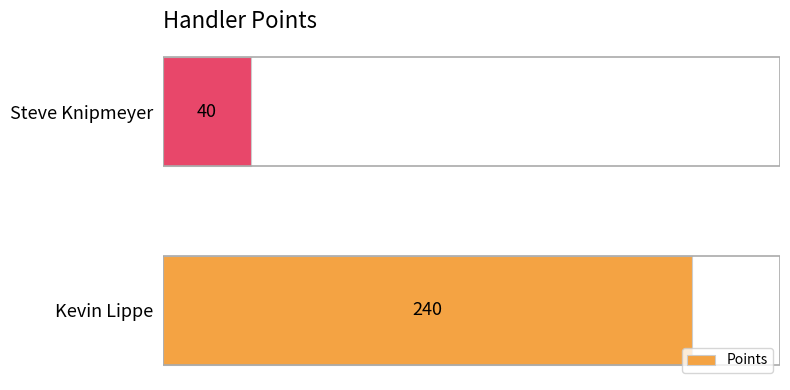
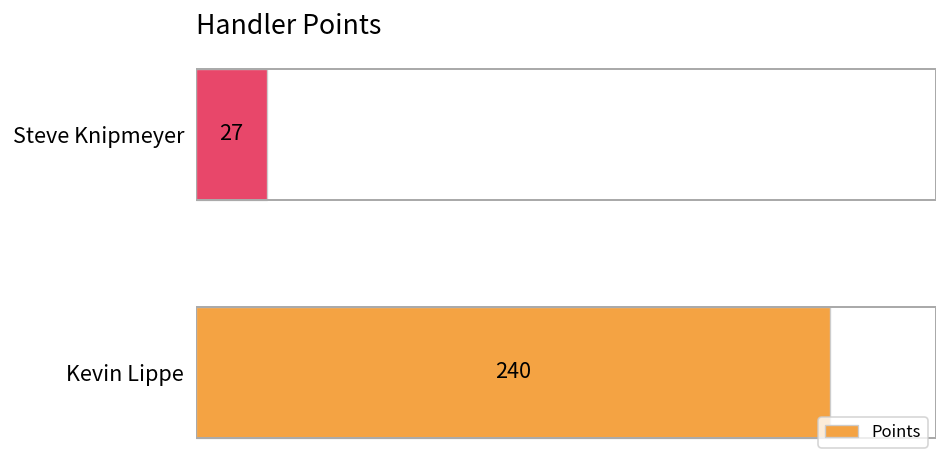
Steve Knipmeyer: 40 -> 27
